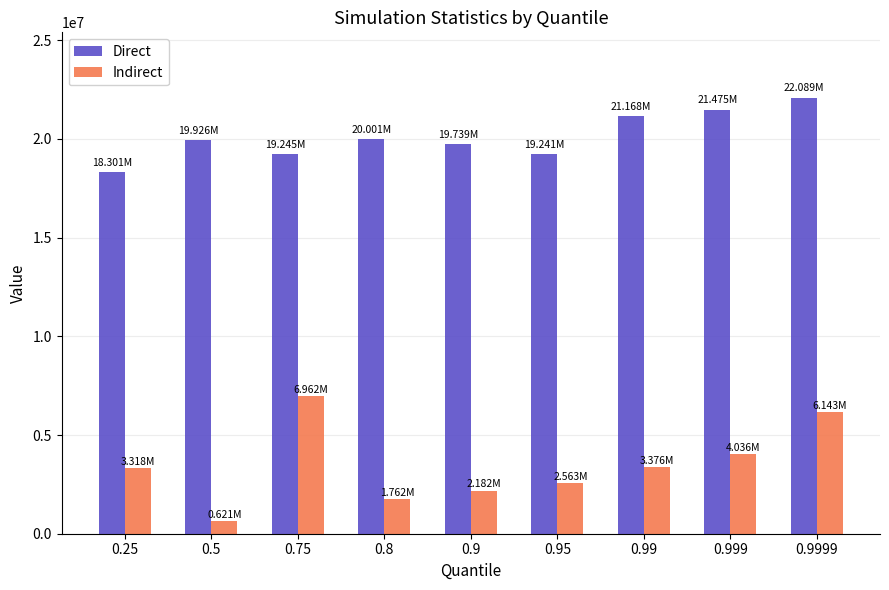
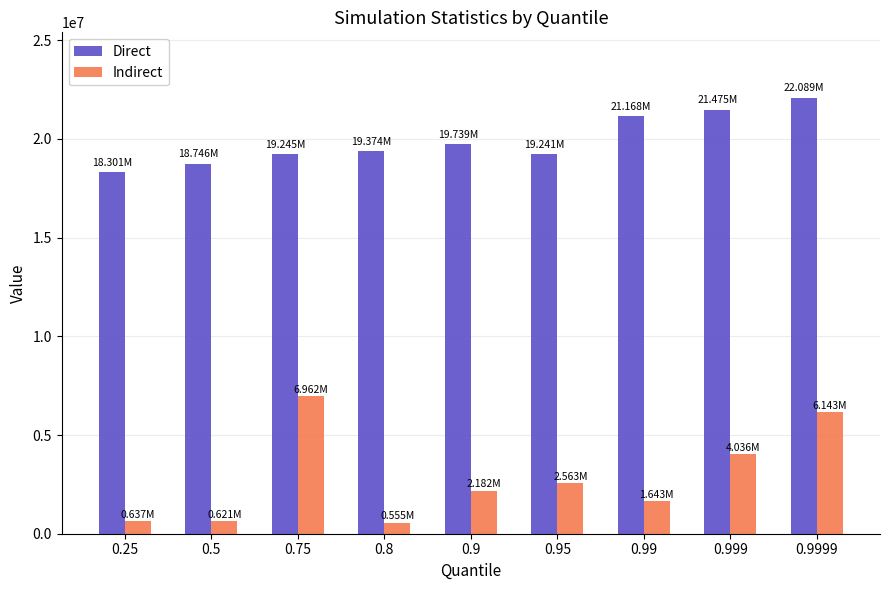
Indirect, 0.25: 3.318M -> 0.637M
Direct, 0.5: 19.926M -> 18.746M
Direct, 0.8: 20.001M -> 19.374M
Indirect, 0.8: 1.762M -> 0.555M
Indirect, 0.99: 3.376M -> 1.643M
